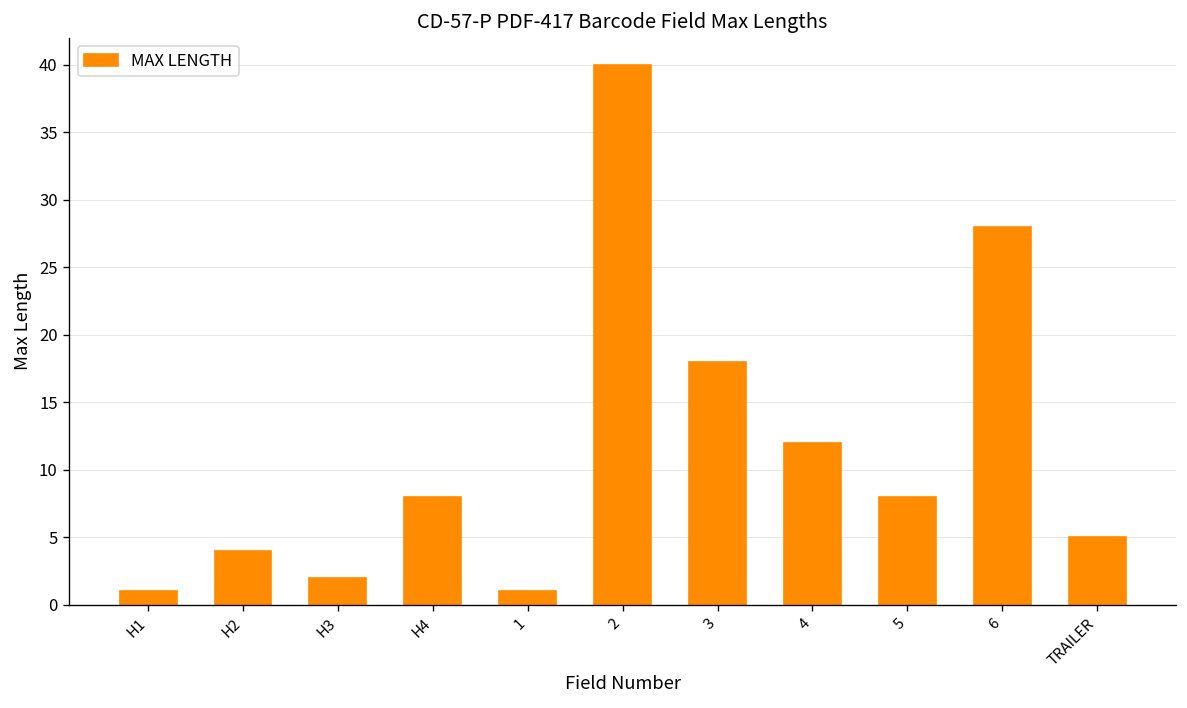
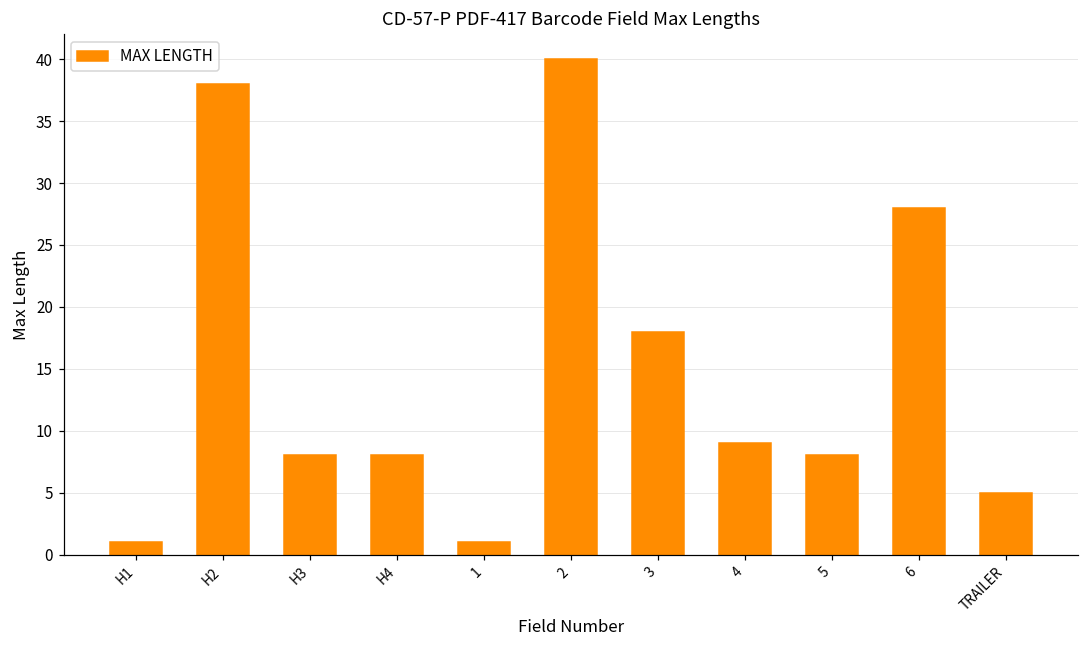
H2: 4 -> 38
H3: 2 -> 8
4: 12 -> 9
